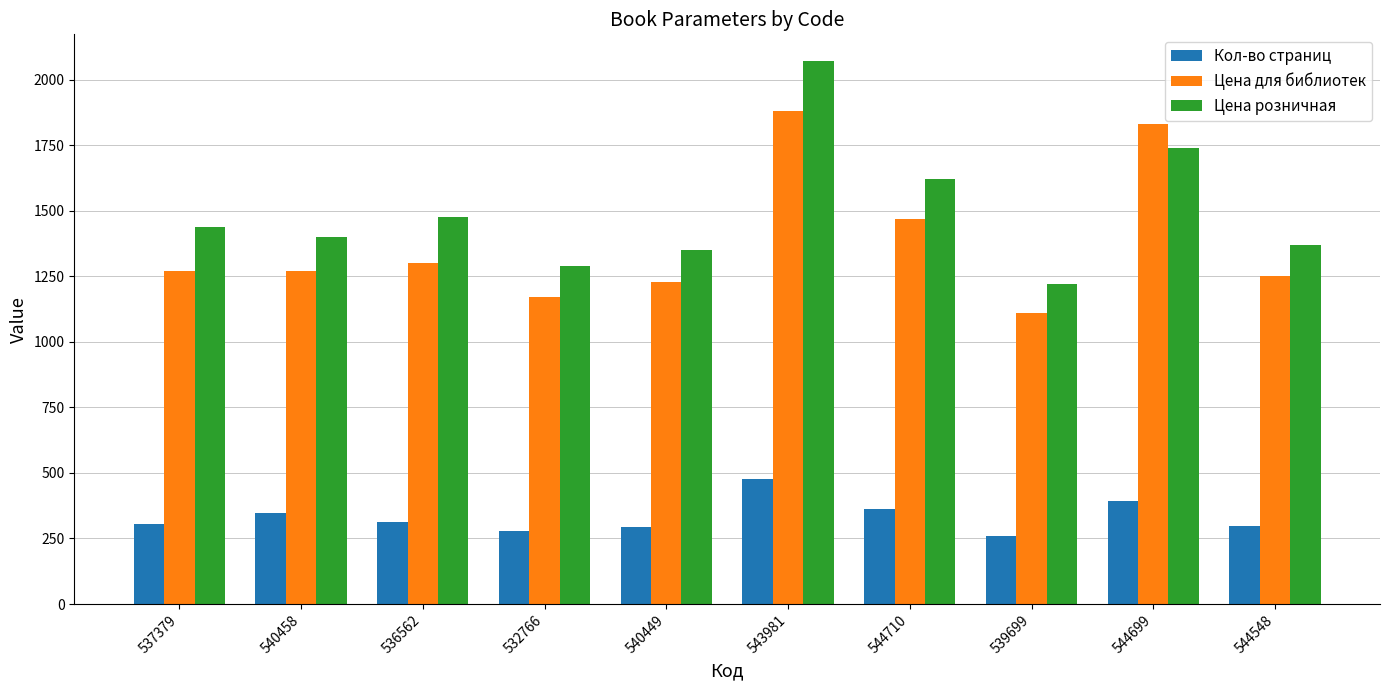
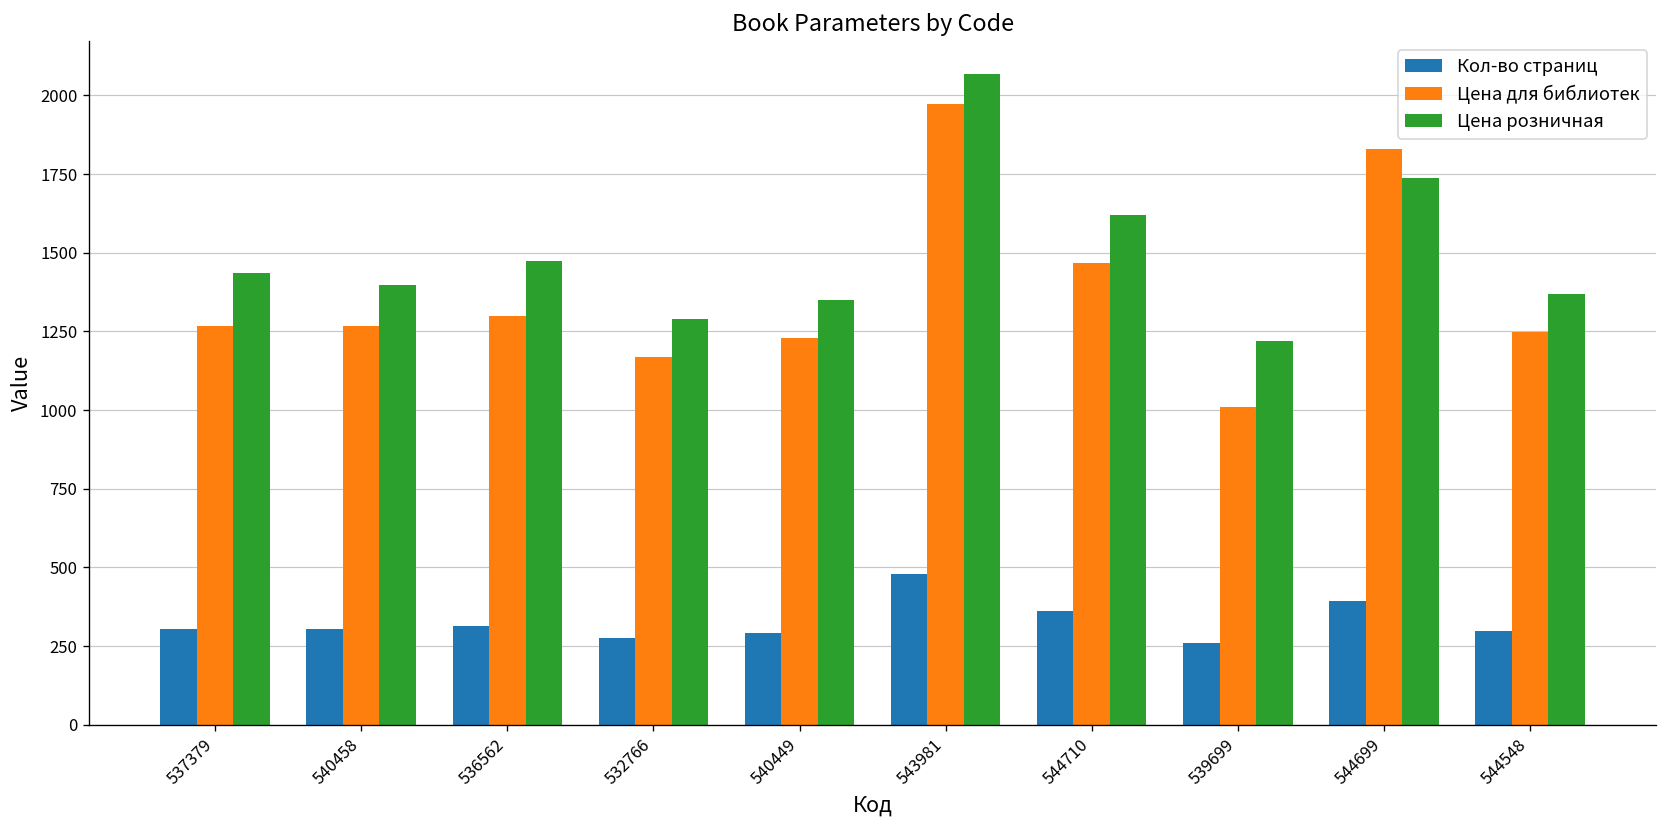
Кол-во страниц, 540458: 350 -> 310
Цена для библиотек, 543981: 1880 -> 1970
Цена для библиотек, 539699: 1110 -> 1010
